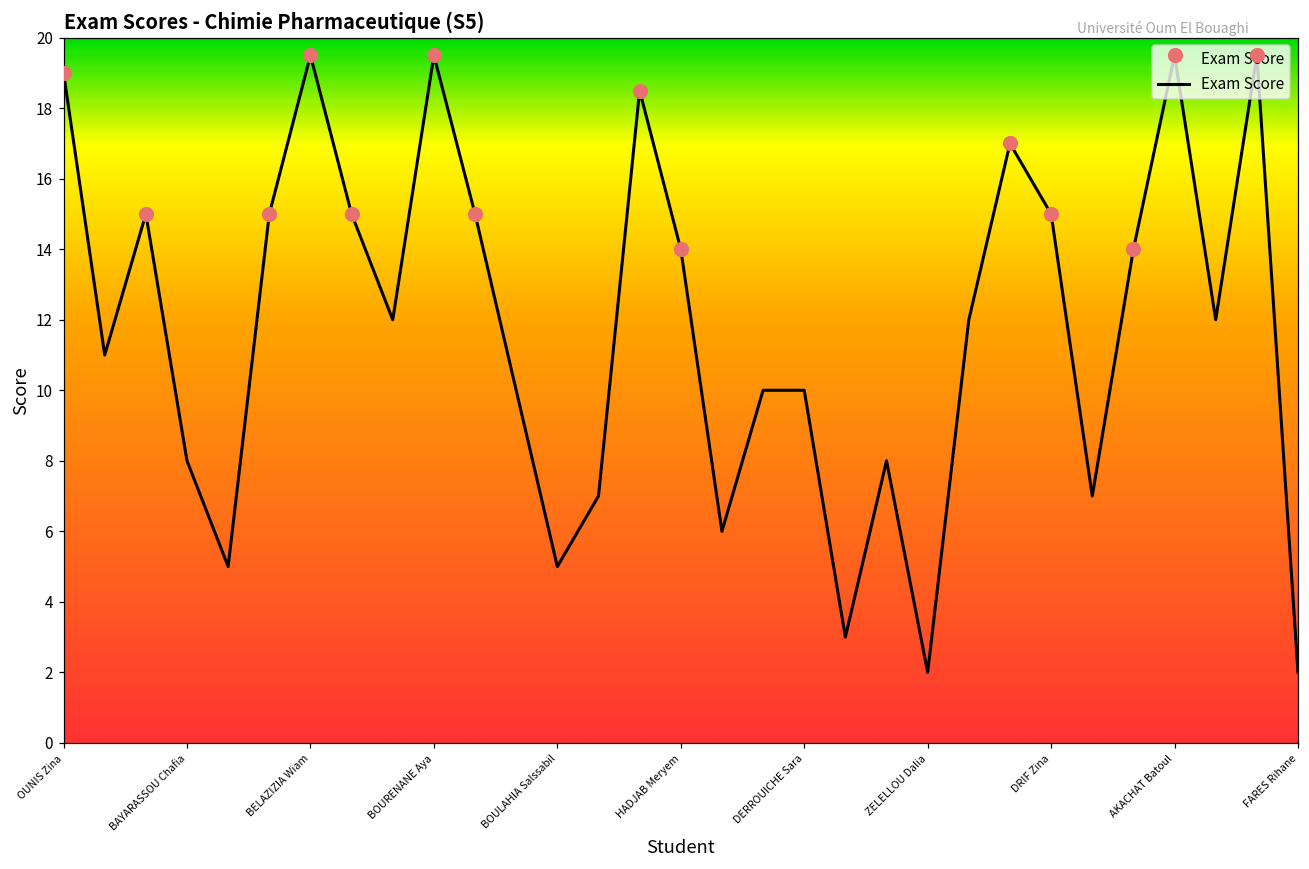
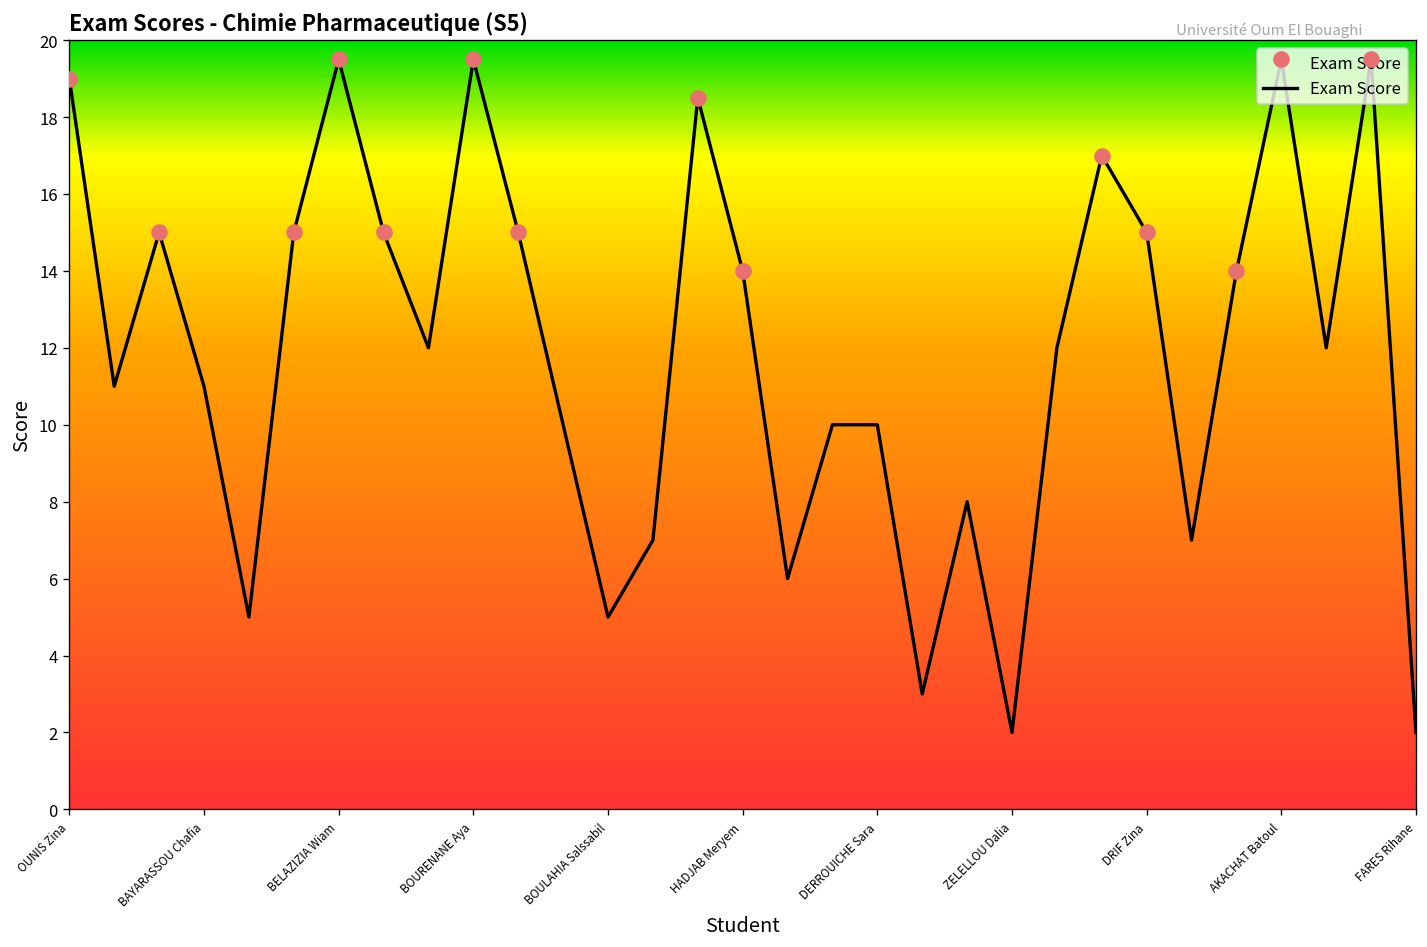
Exam Score, BAYARASSOU Chafia: 8 -> 11
